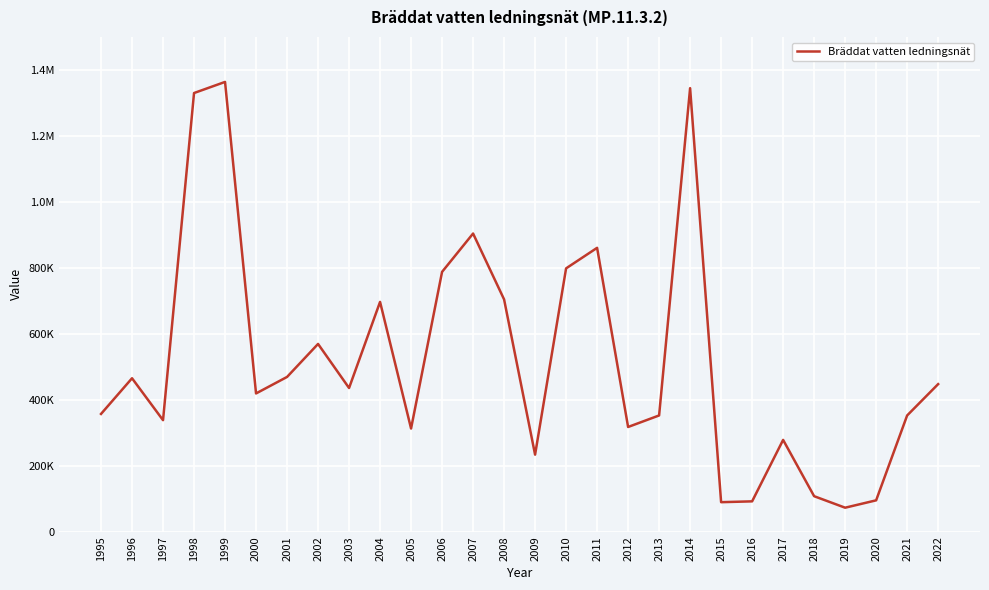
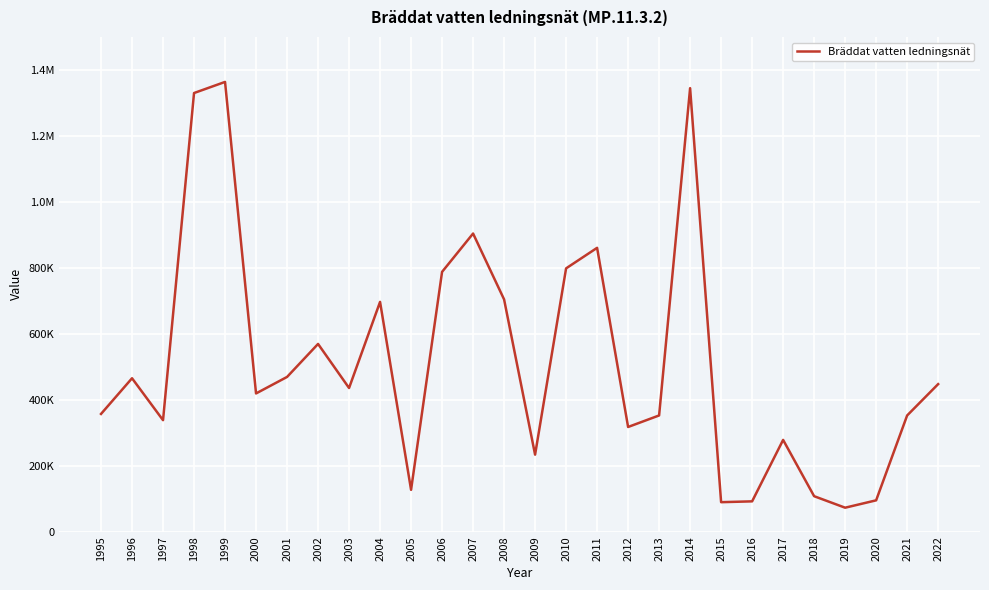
2005: 310000 -> 130000
